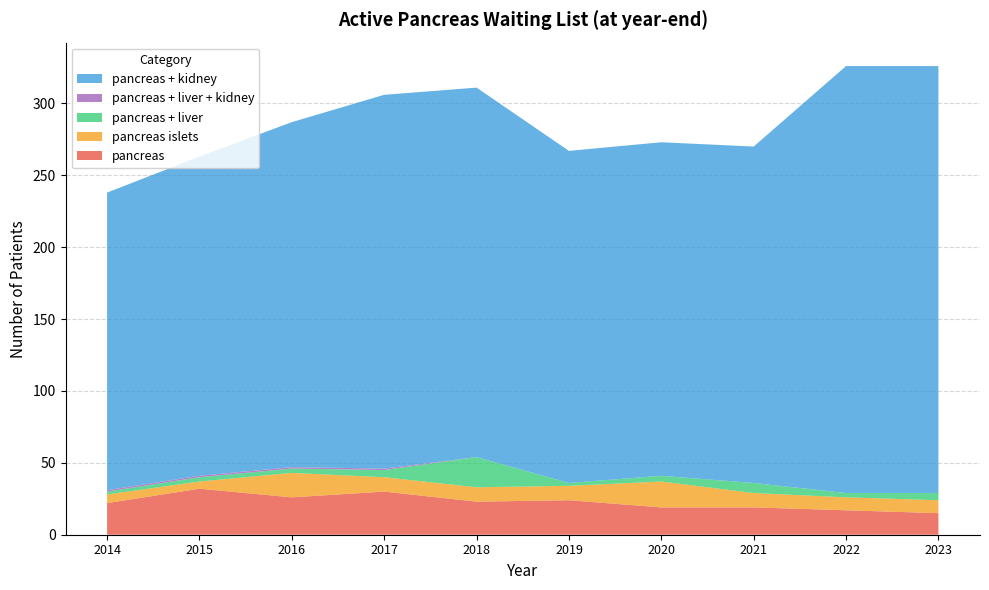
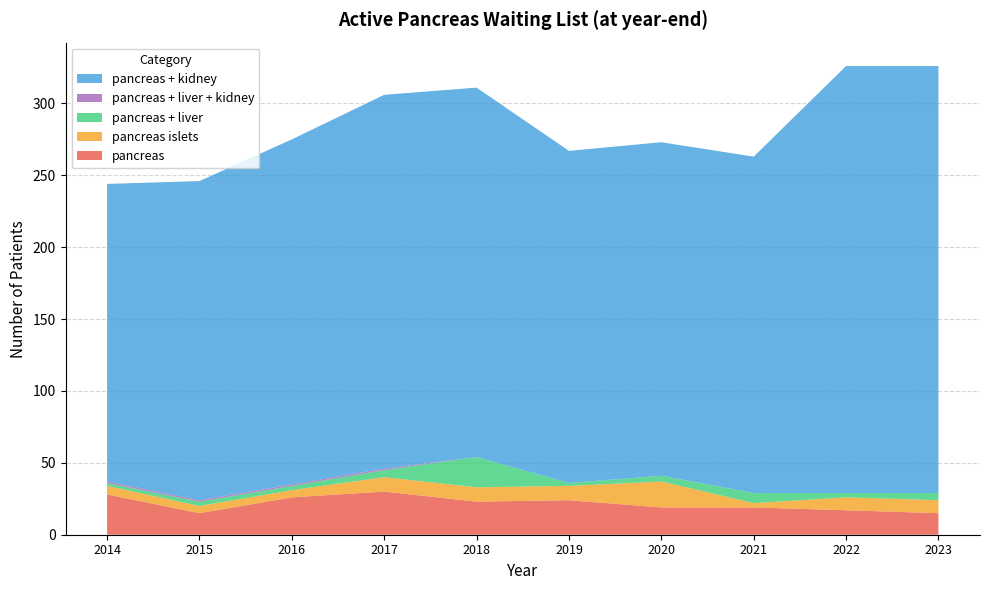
pancreas, 2014: 22 -> 28
pancreas, 2015: 32 -> 15
pancreas islets, 2016: 17 -> 5
pancreas islets, 2021: 10 -> 3
